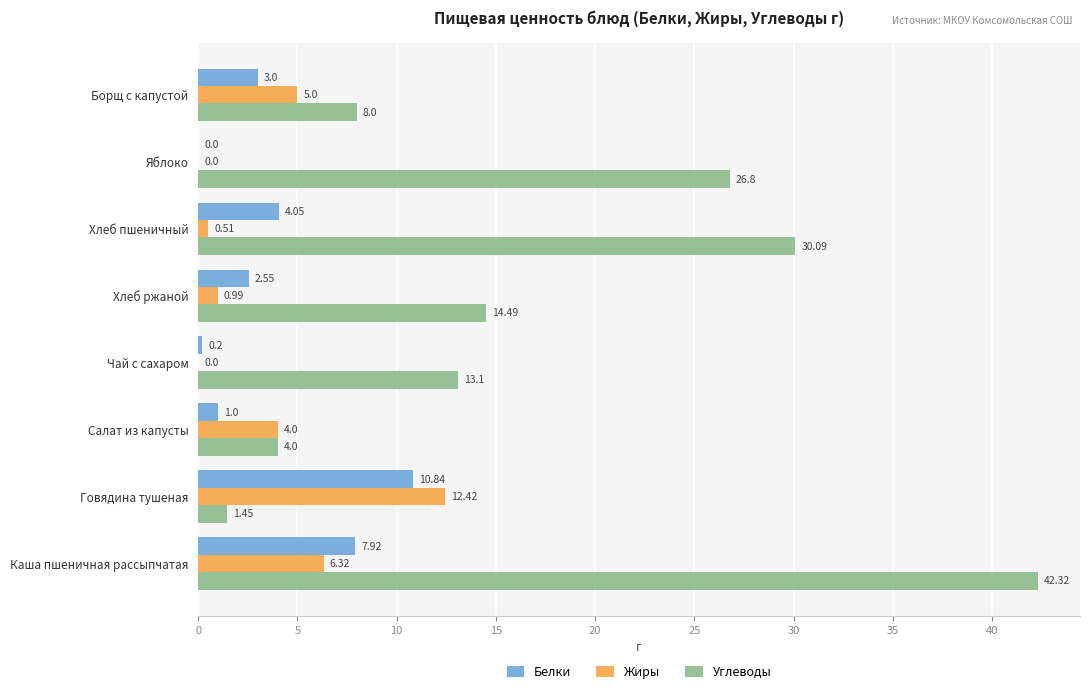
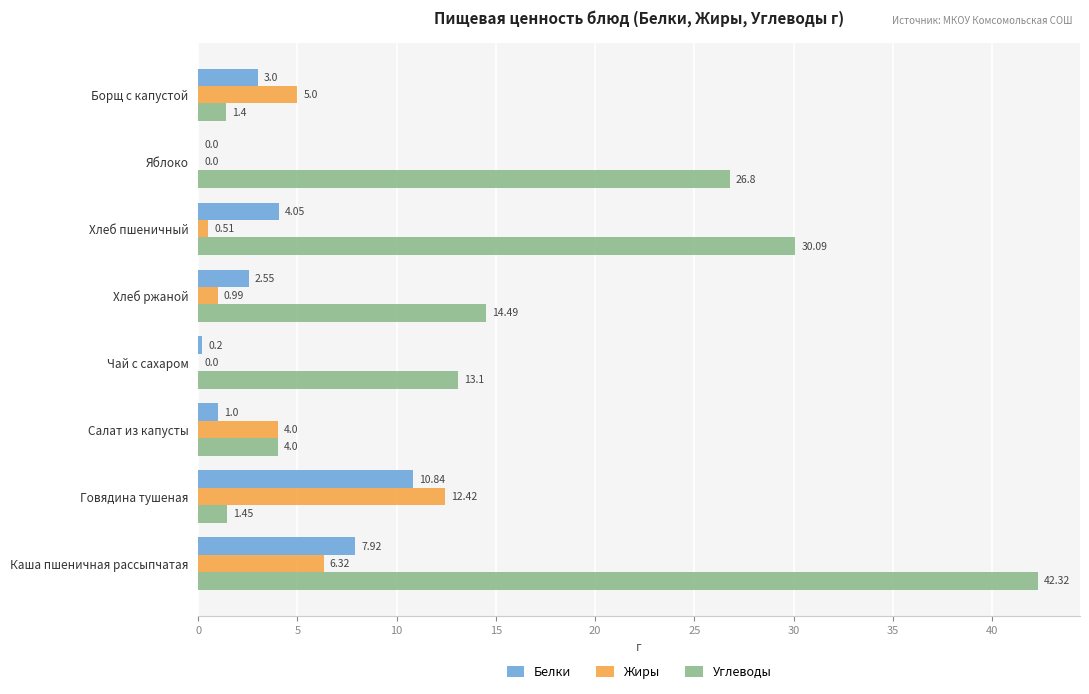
Углеводы, Борщ с капустой: 8.0 -> 1.4
